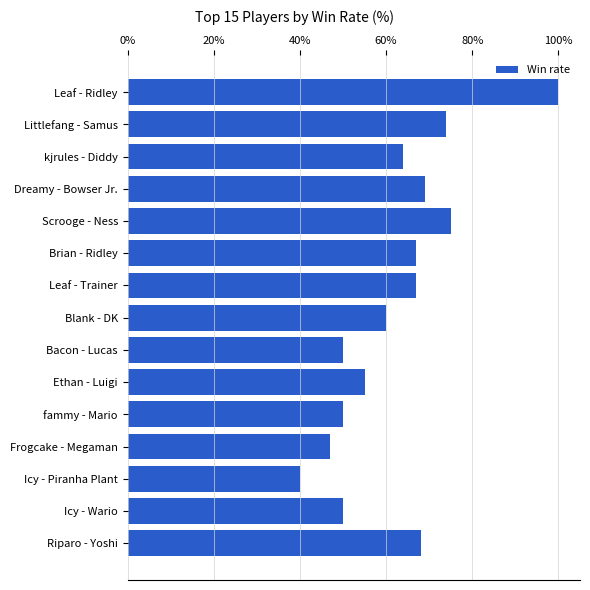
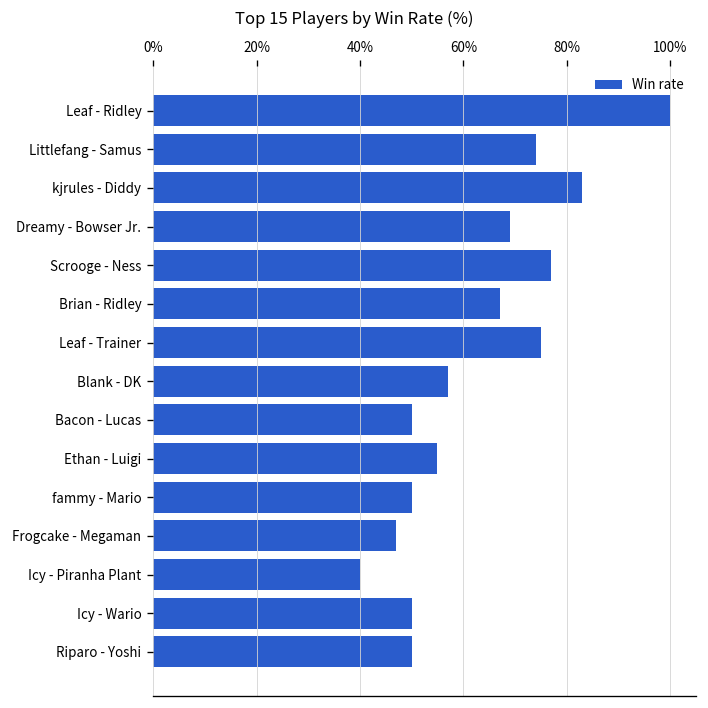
kjrules - Diddy: 64% -> 83%
Scrooge - Ness: 75% -> 77%
Leaf - Trainer: 67% -> 75%
Blank - DK: 60% -> 57%
Riparo - Yoshi: 68% -> 50%
